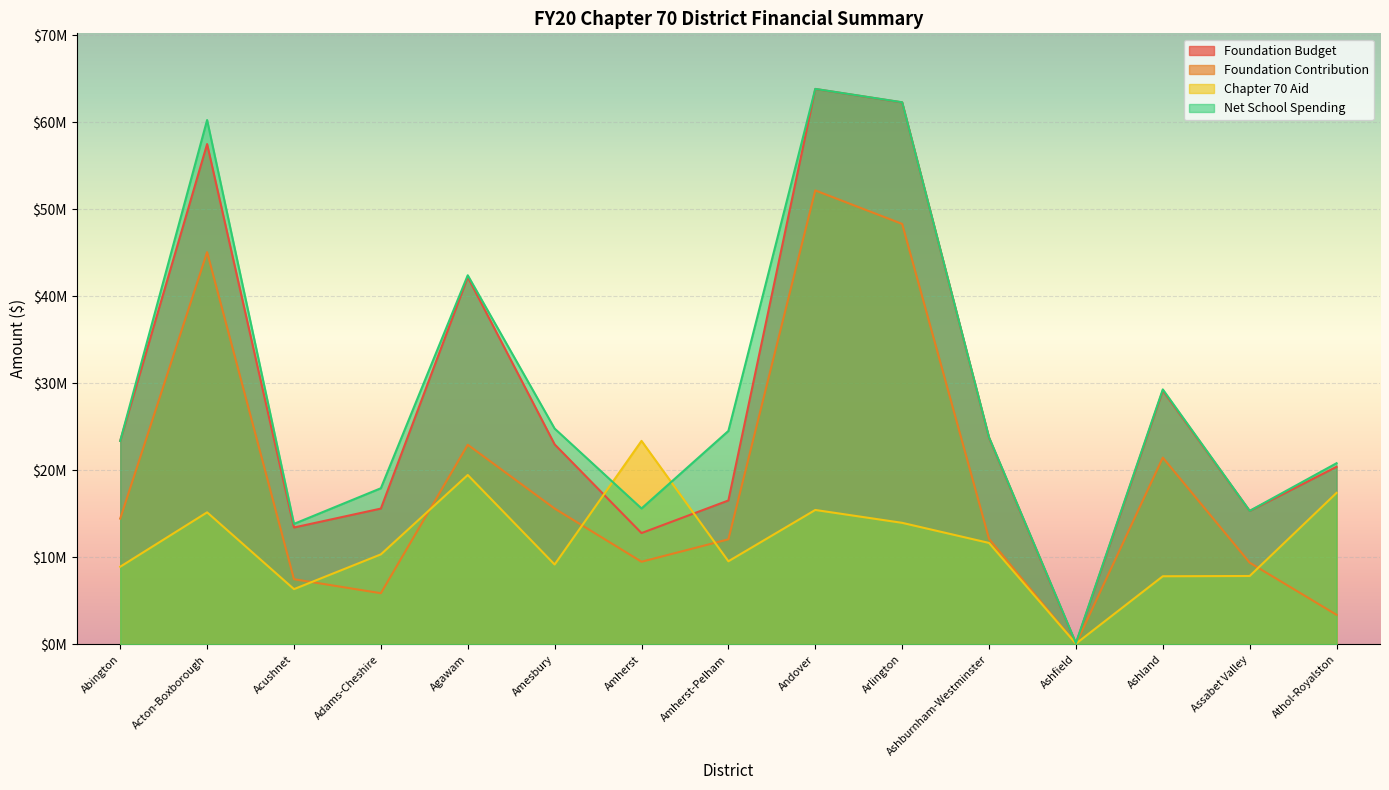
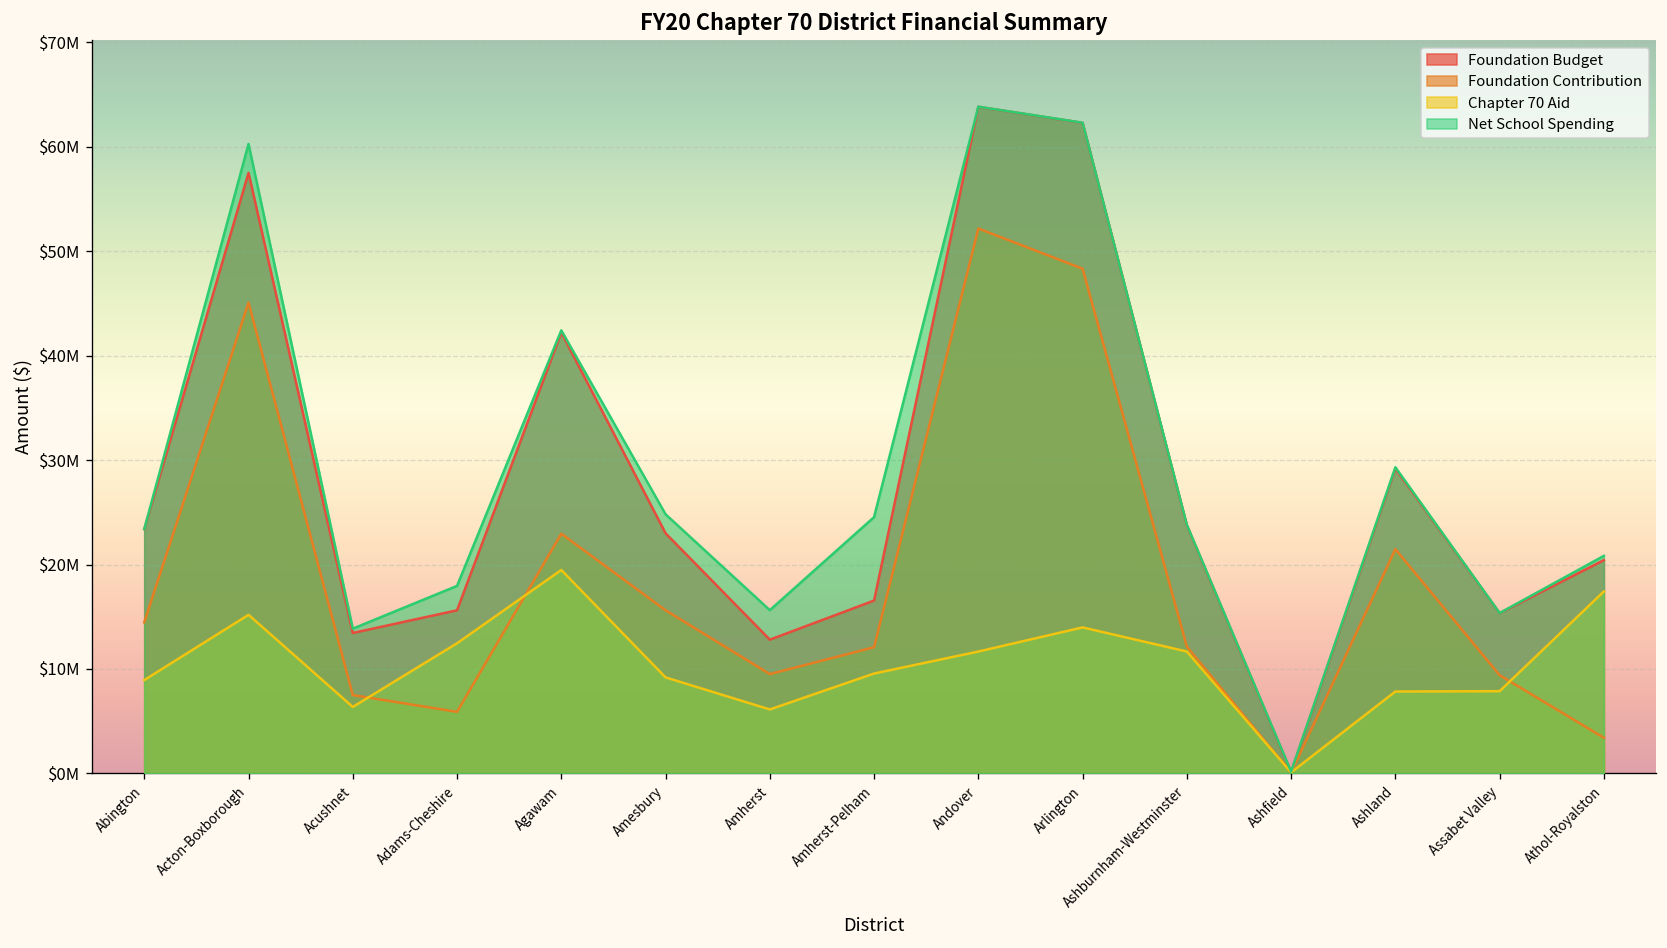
Chapter 70 Aid, Adams-Cheshire: $10000000 -> $12000000
Chapter 70 Aid, Amherst: $23000000 -> $6000000
Chapter 70 Aid, Andover: $15000000 -> $12000000
